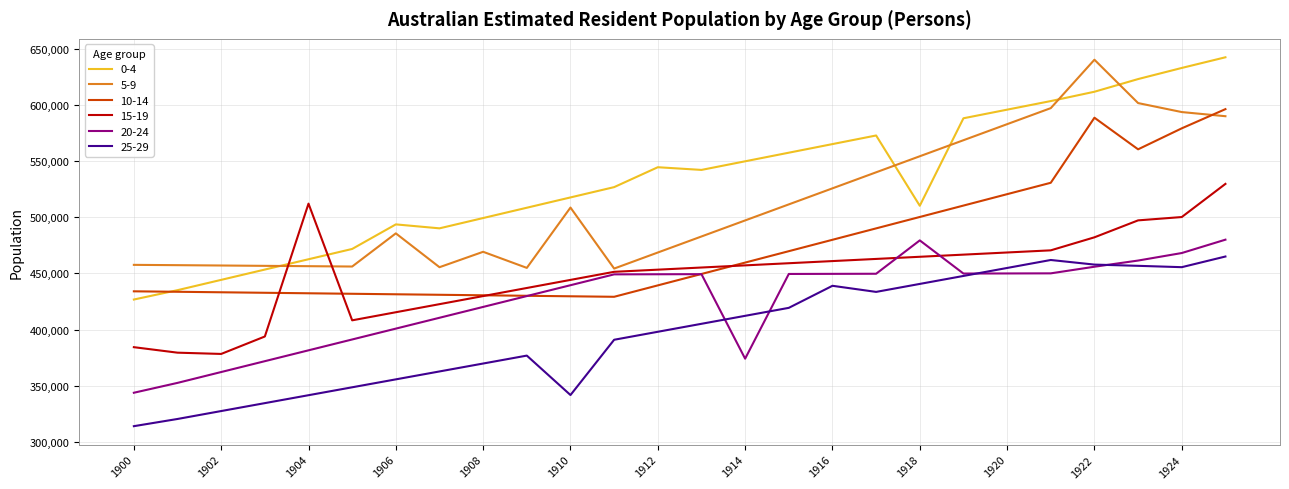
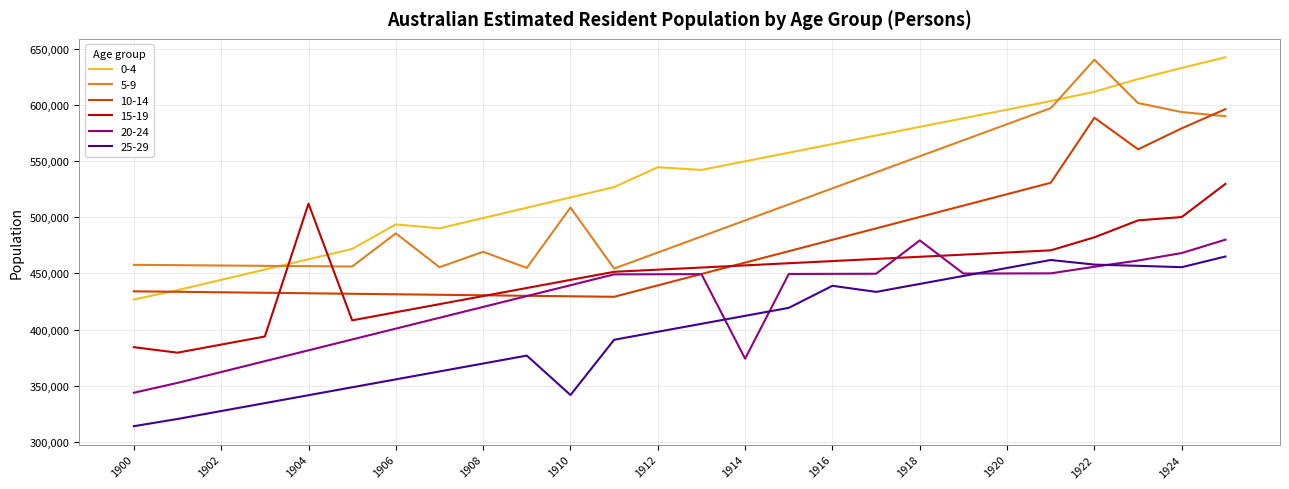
15-19, 1902: 378,000 -> 387,000
0-4, 1918: 510,000 -> 581,000
